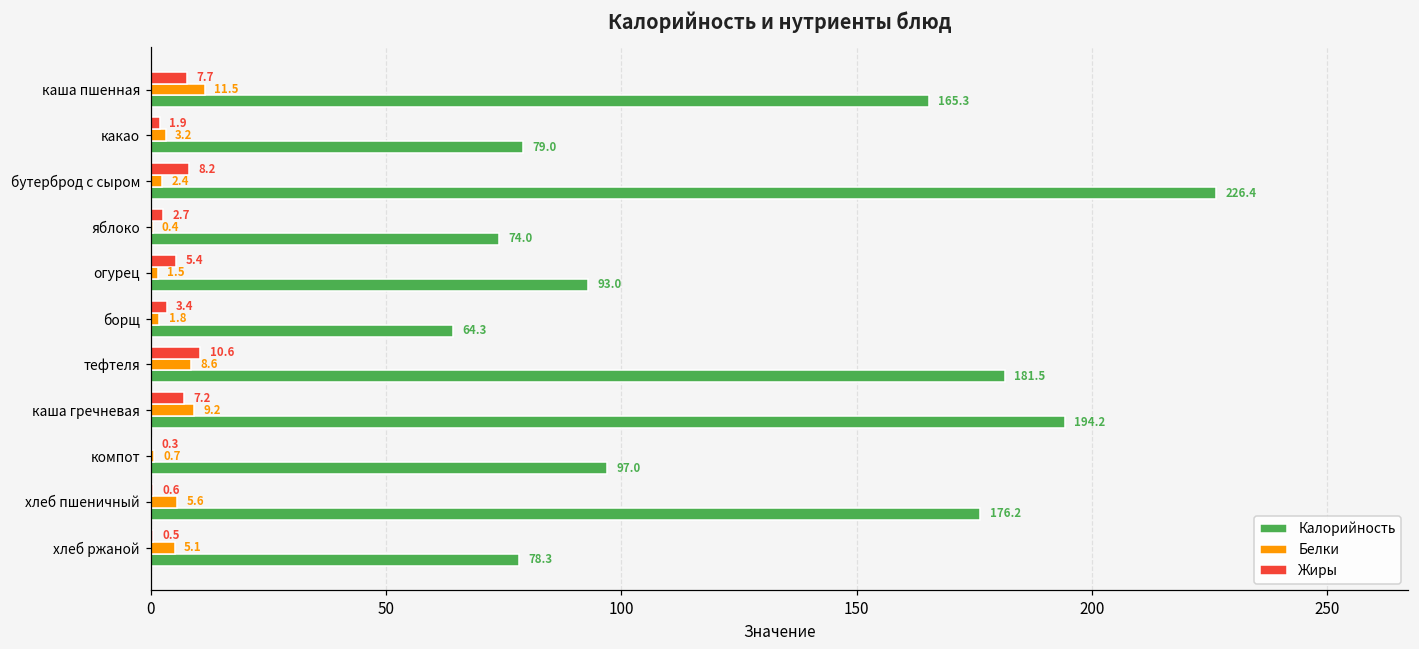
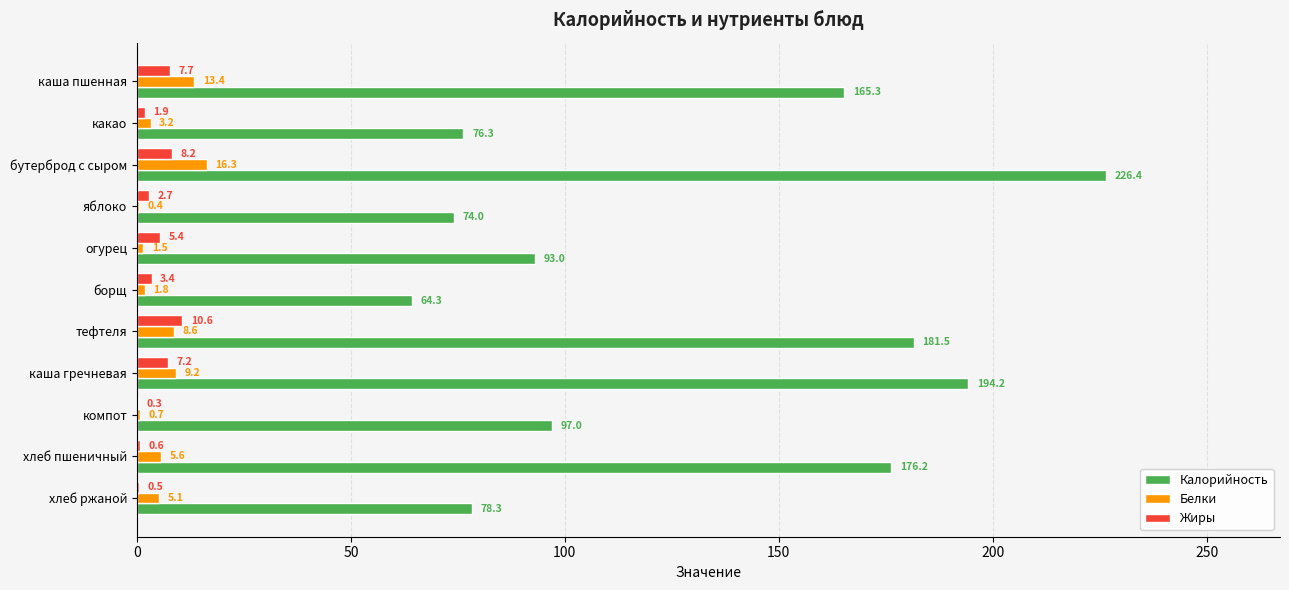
Белки, каша пшенная: 11.5 -> 13.4
Калорийность, какао: 79.0 -> 76.3
Белки, бутерброд с сыром: 2.4 -> 16.3
